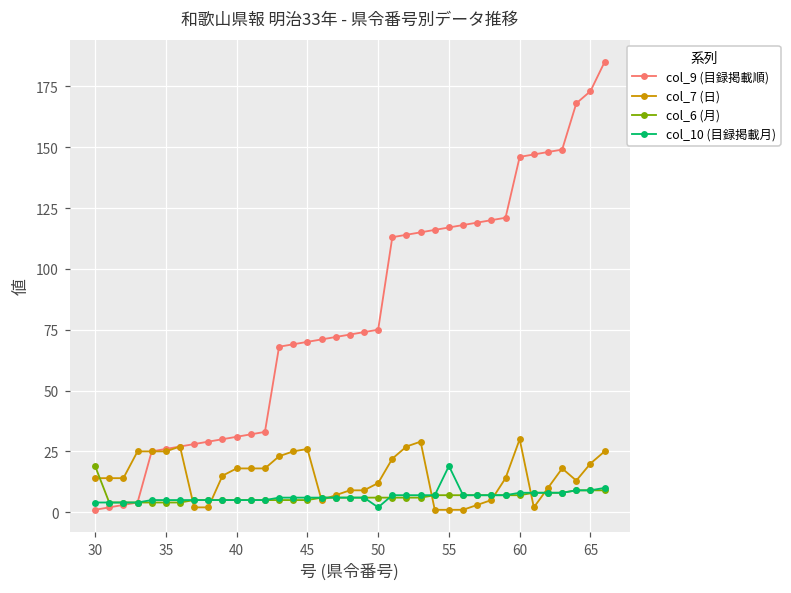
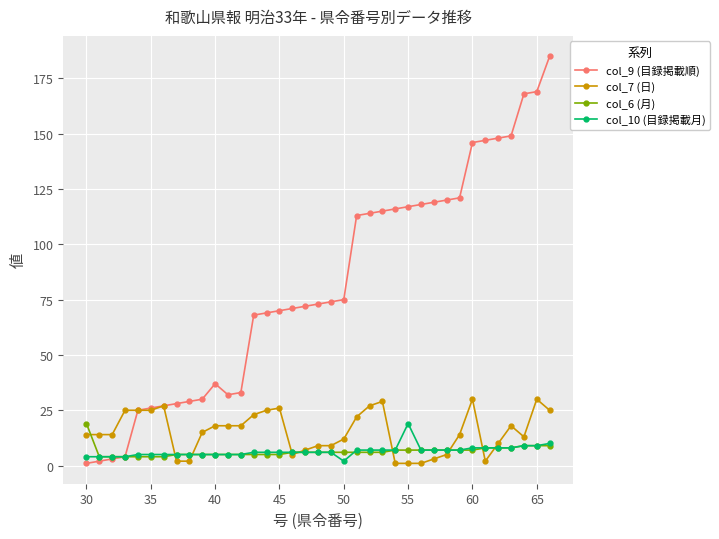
col_9 (目録掲載順), 40: 31 -> 37
col_9 (目録掲載順), 65: 173 -> 169
col_7 (日), 65: 20 -> 30
